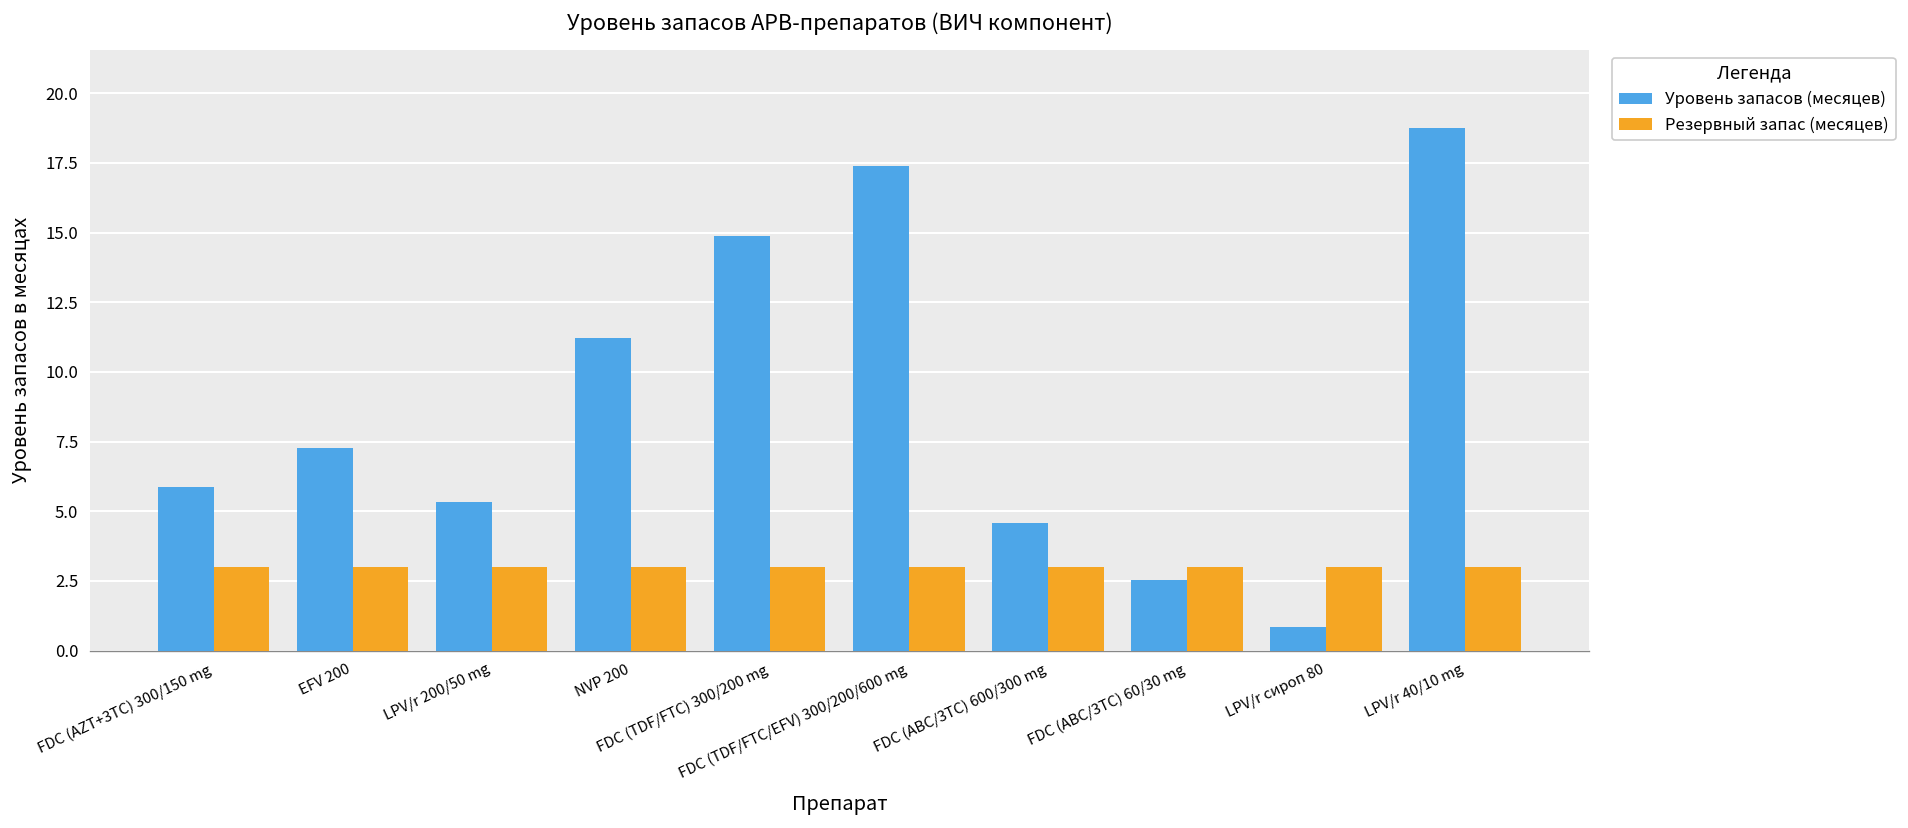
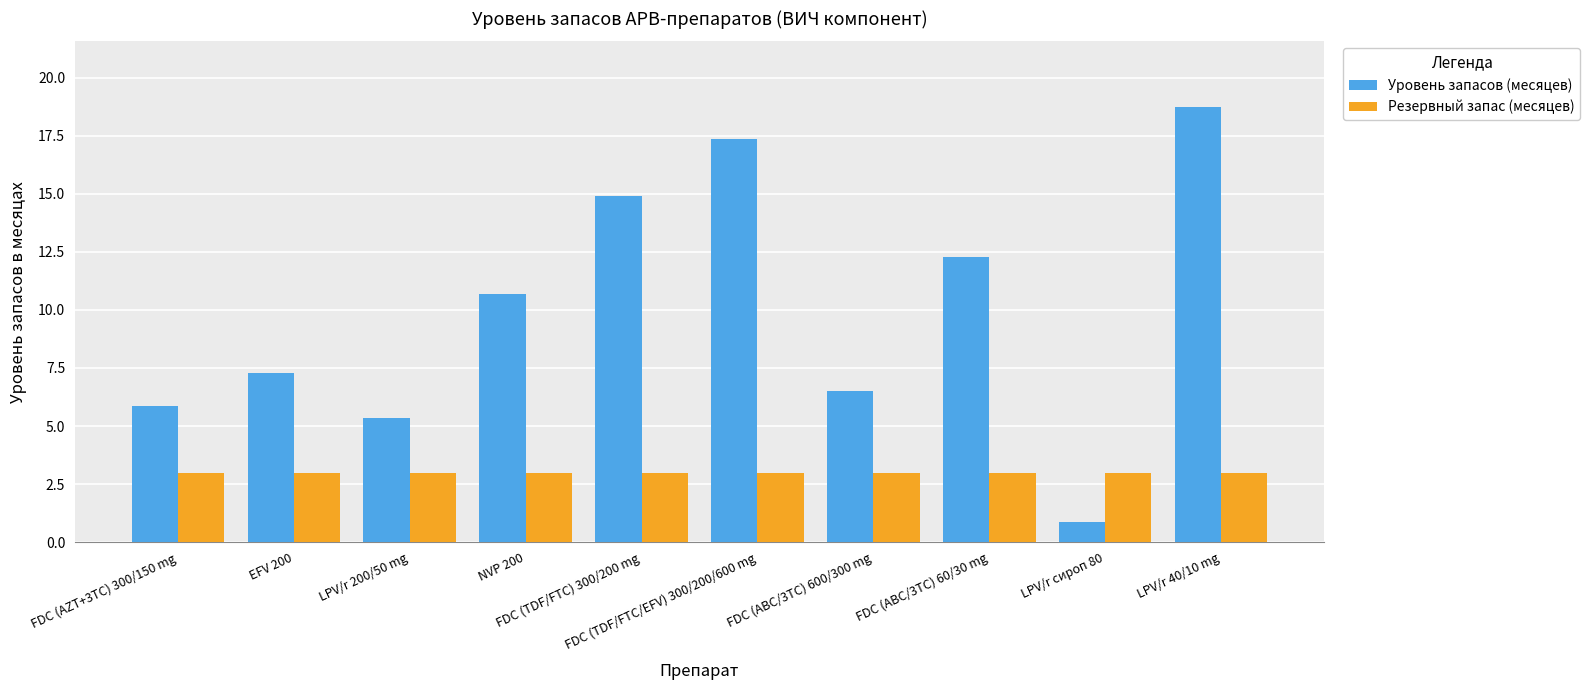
Уровень запасов (месяцев), NVP 200: 11.2 -> 10.7
Уровень запасов (месяцев), FDC (ABC/3TC) 600/300 mg: 4.6 -> 6.5
Уровень запасов (месяцев), FDC (ABC/3TC) 60/30 mg: 2.5 -> 12.3
